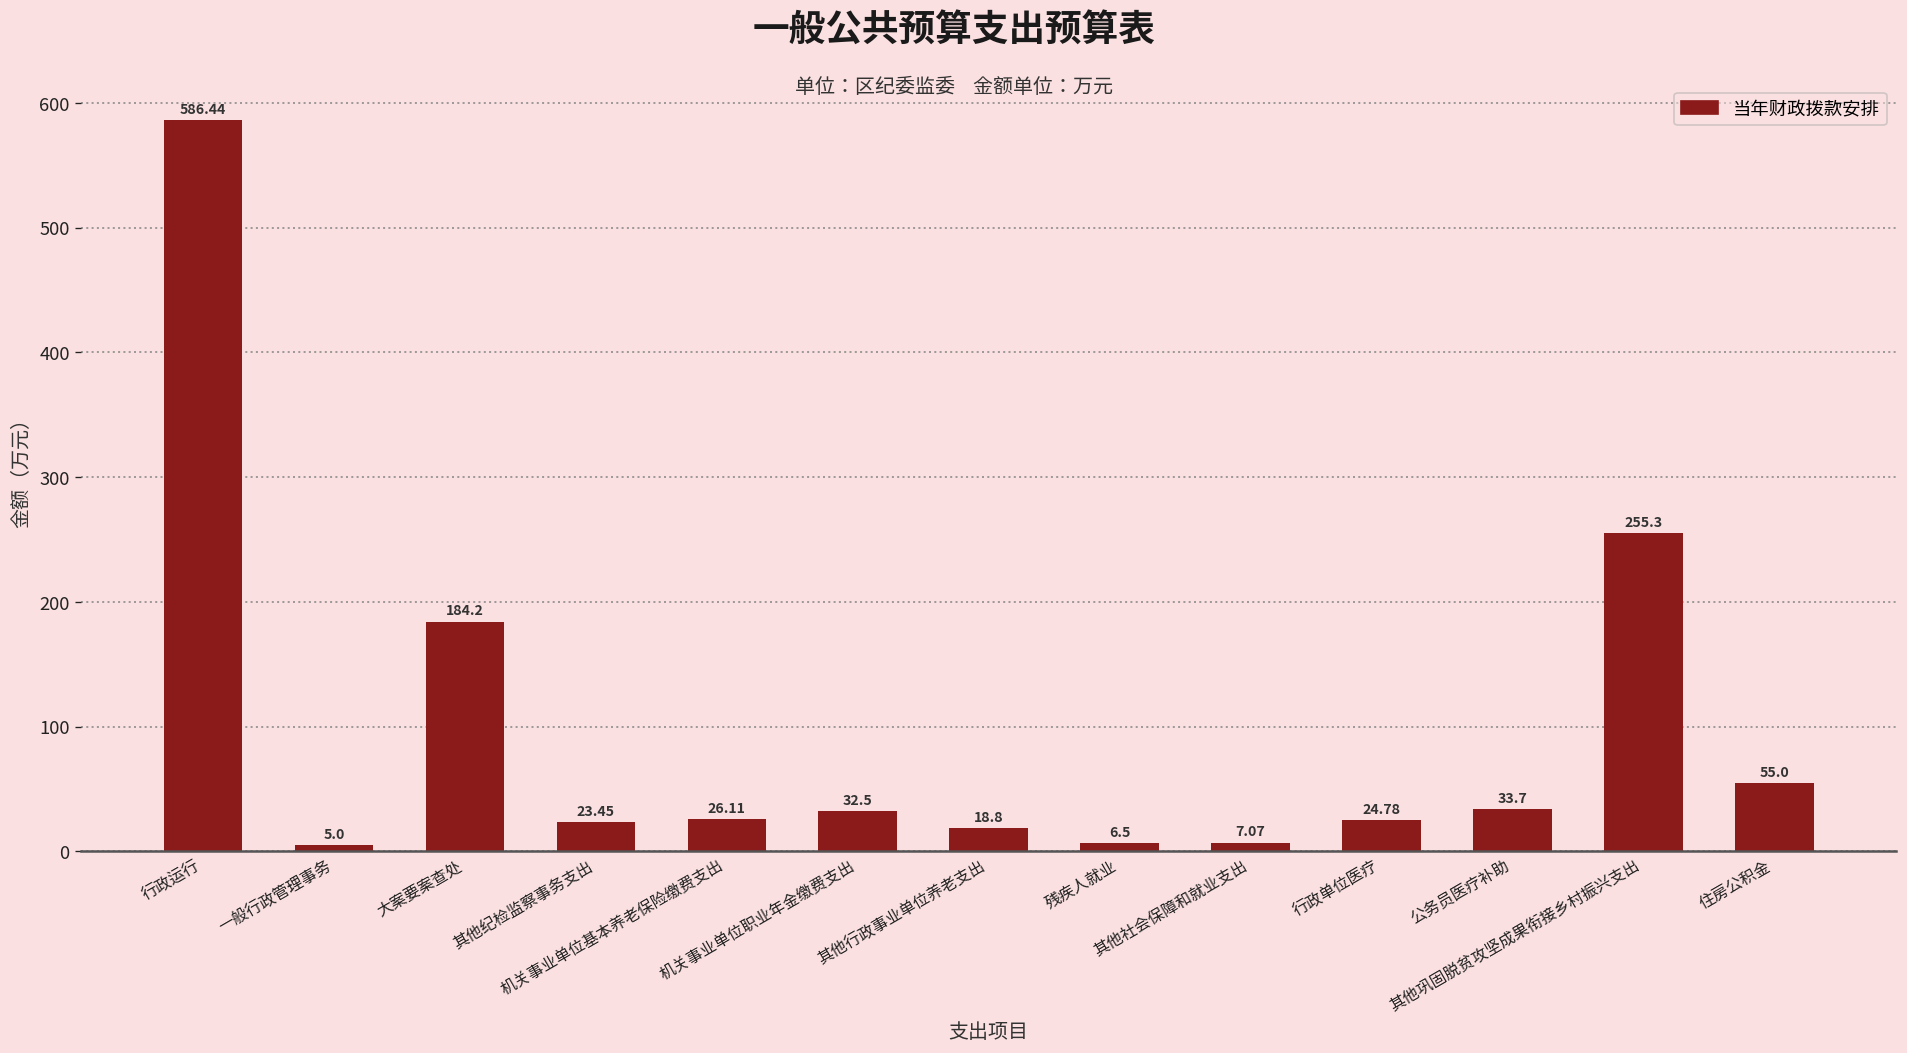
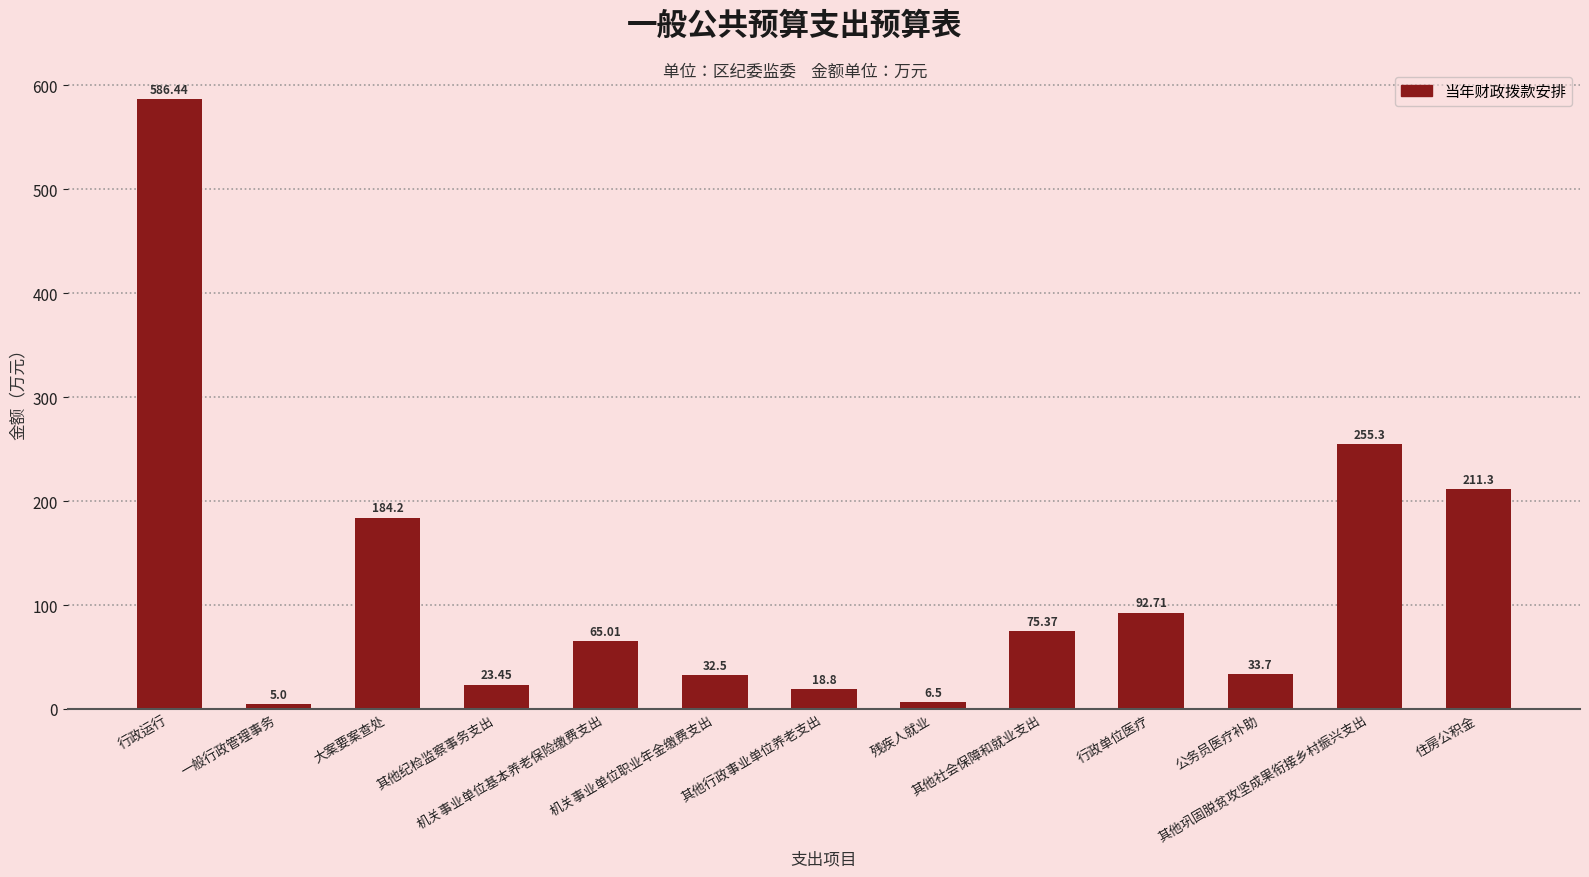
机关事业单位基本养老保险缴费支出: 26.11 -> 65.01
其他社会保障和就业支出: 7.07 -> 75.37
行政单位医疗: 24.78 -> 92.71
住房公积金: 55.0 -> 211.3
